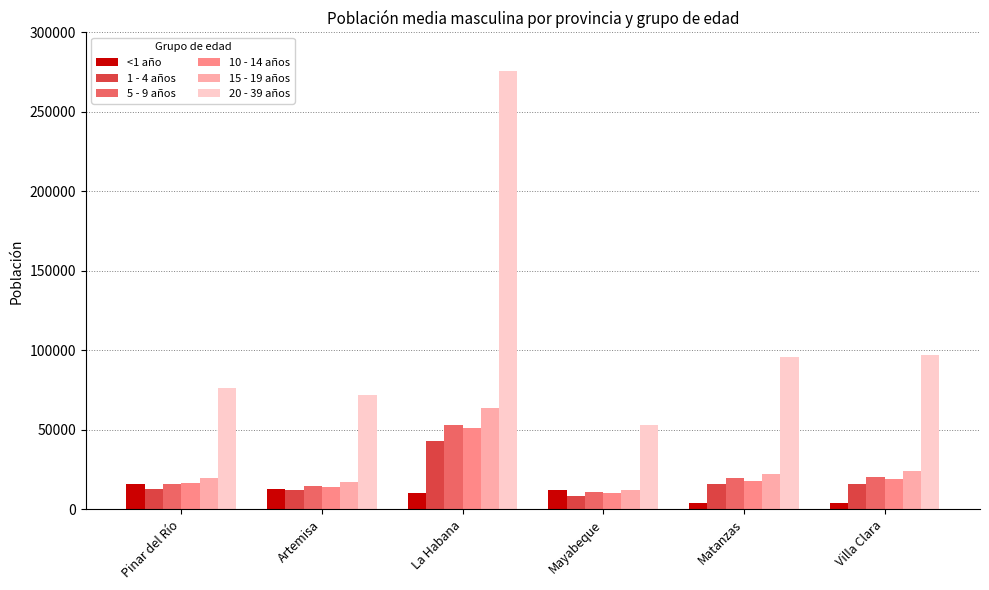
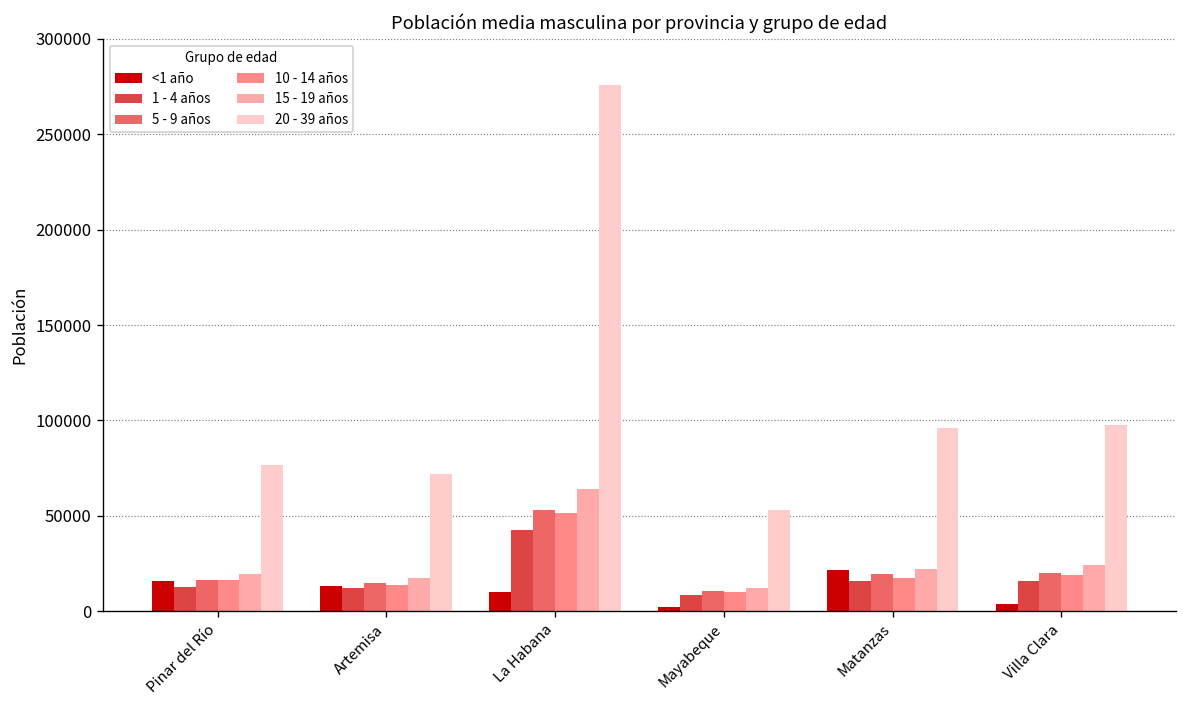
<1 año, Mayabeque: 12000 -> 2000
<1 año, Matanzas: 4000 -> 21000
